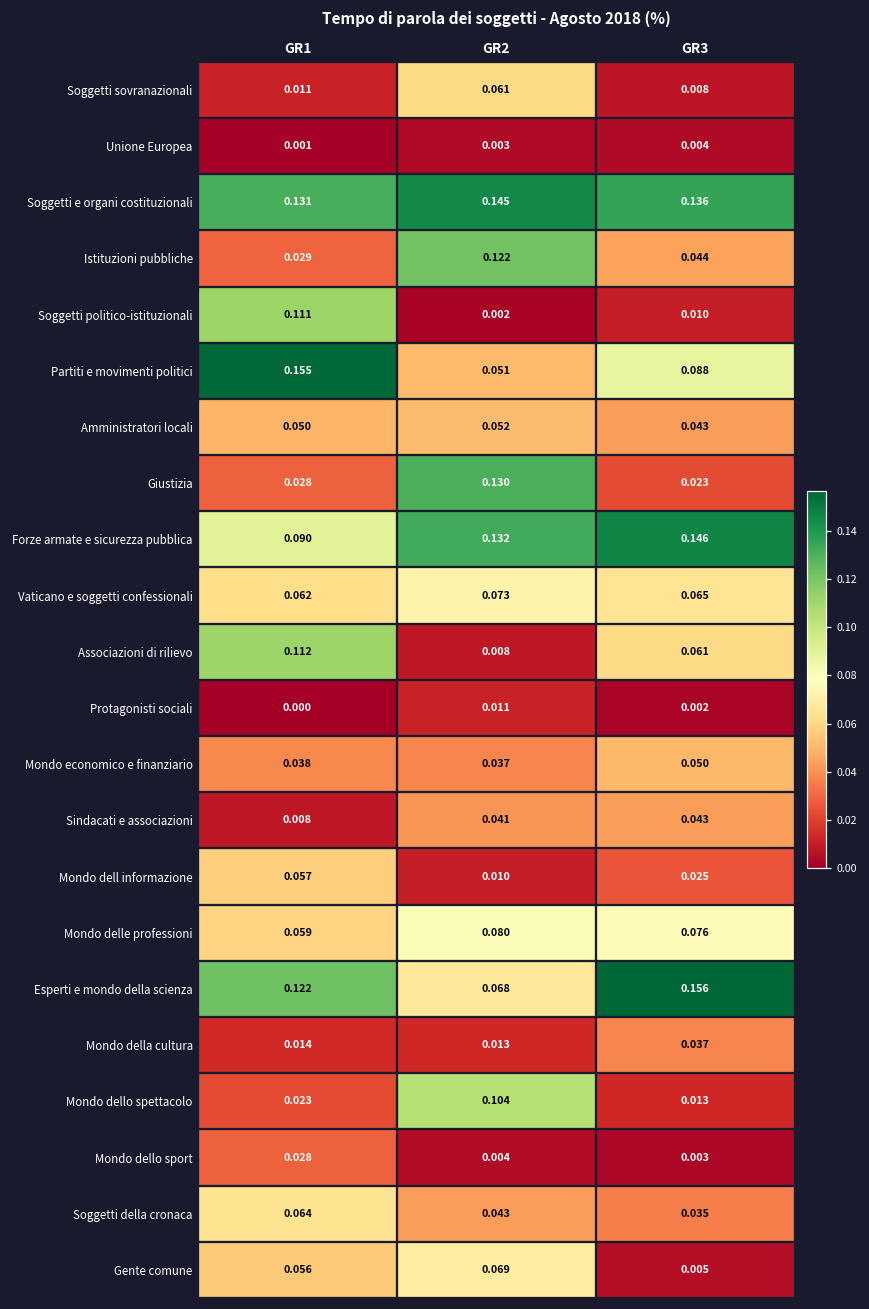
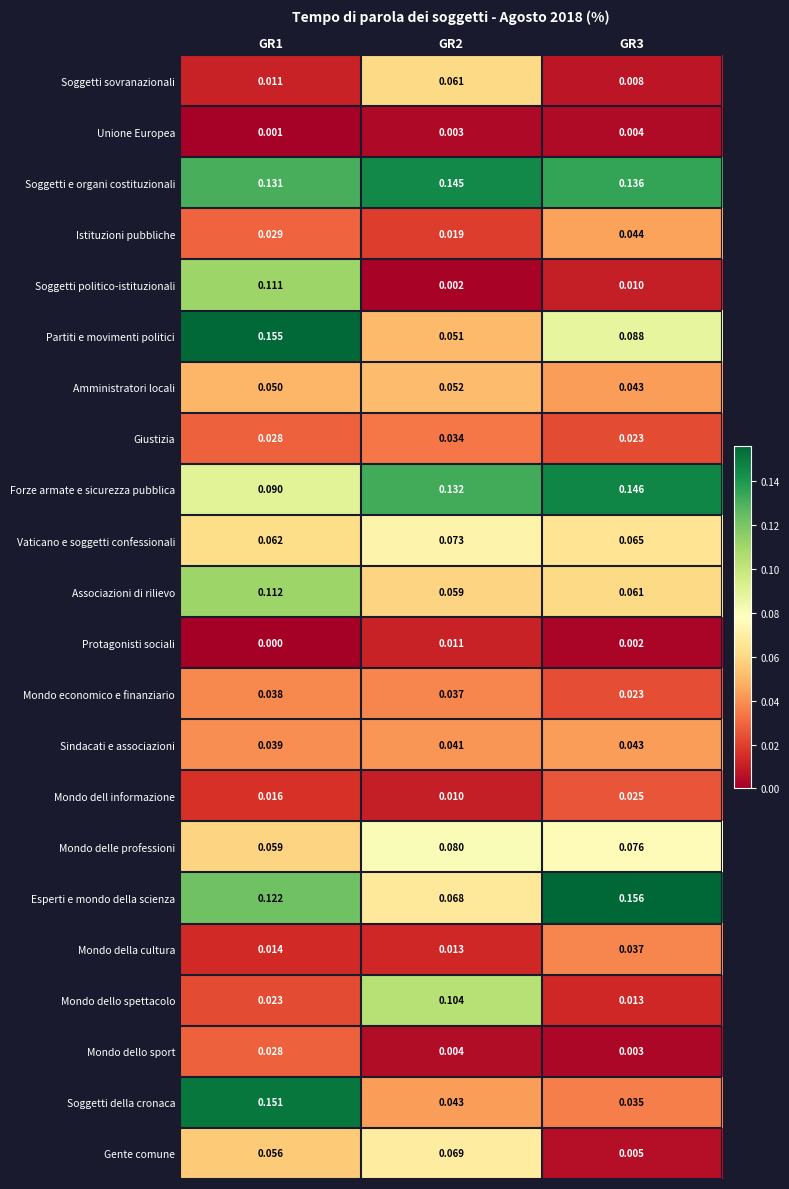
Istituzioni pubbliche, GR2: 0.122 -> 0.019
Giustizia, GR2: 0.130 -> 0.034
Associazioni di rilievo, GR2: 0.008 -> 0.059
Mondo economico e finanziario, GR3: 0.050 -> 0.023
Sindacati e associazioni, GR1: 0.008 -> 0.039
Mondo dell informazione, GR1: 0.057 -> 0.016
Soggetti della cronaca, GR1: 0.064 -> 0.151
